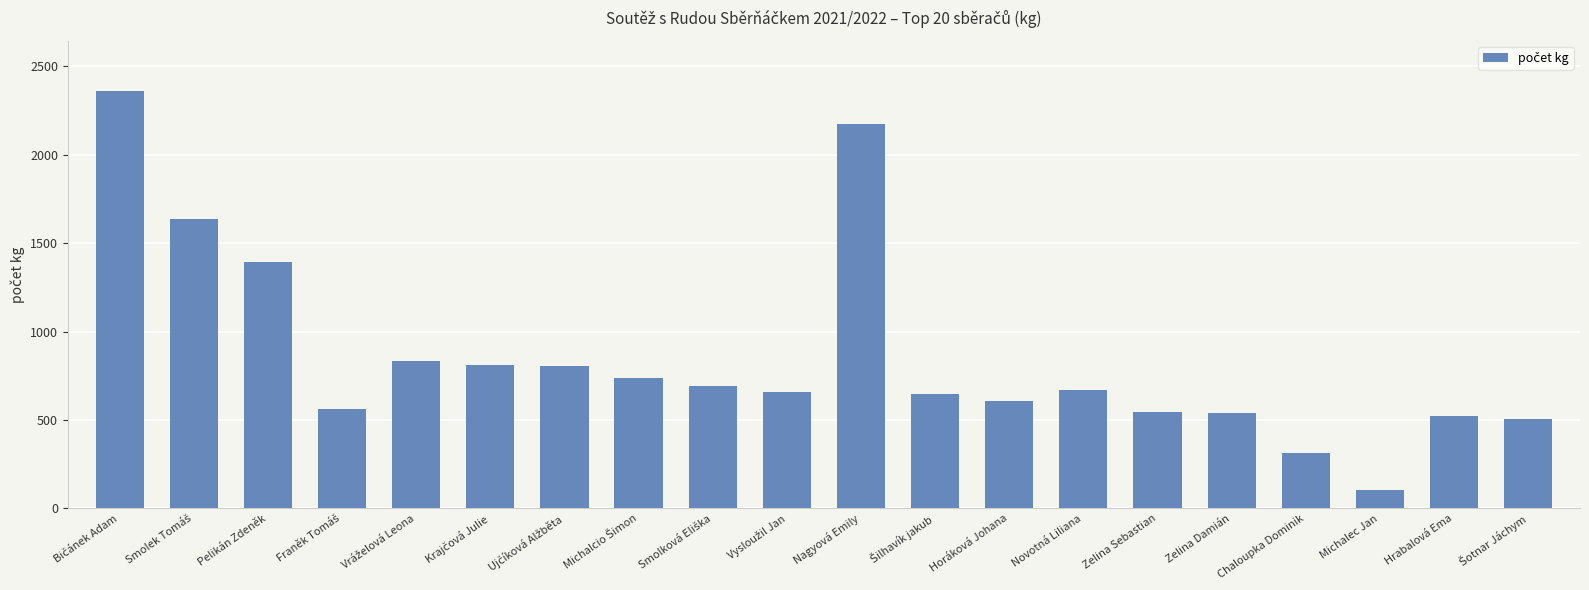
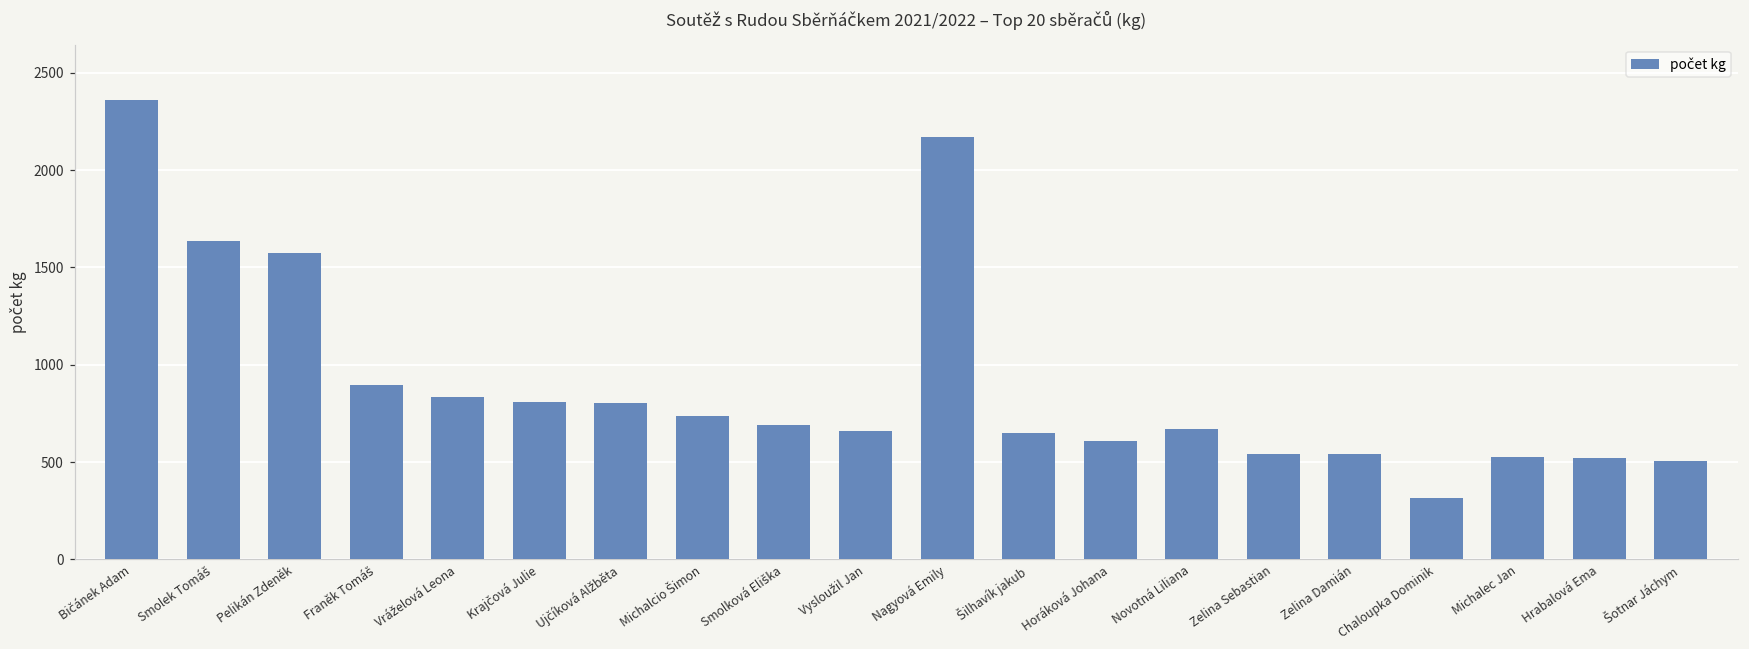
Pelikán Zdeněk: 1390 -> 1580
Franěk Tomáš: 560 -> 900
Michalec Jan: 100 -> 530
